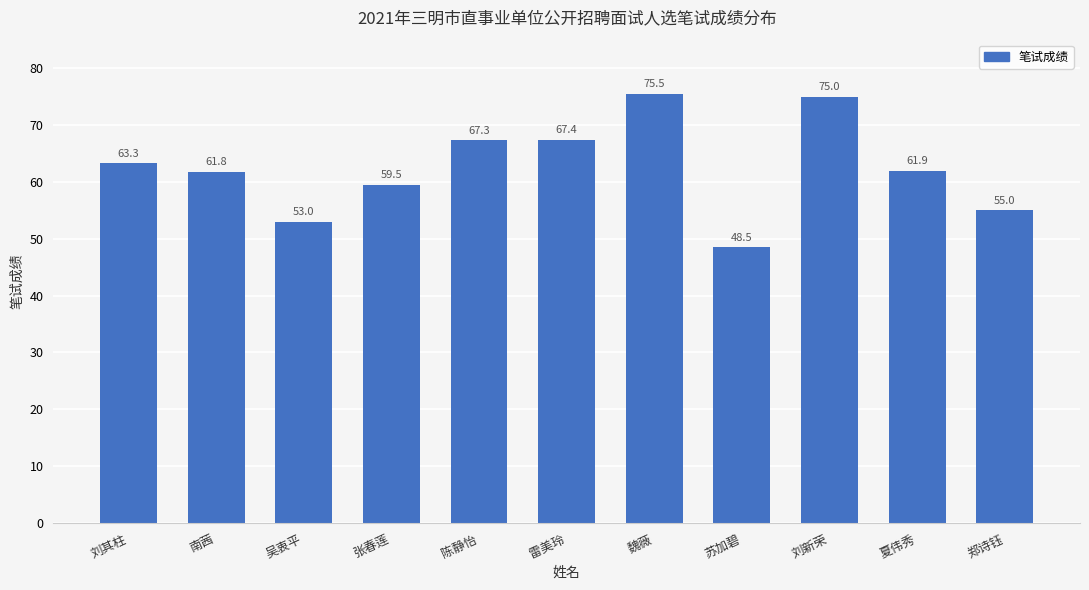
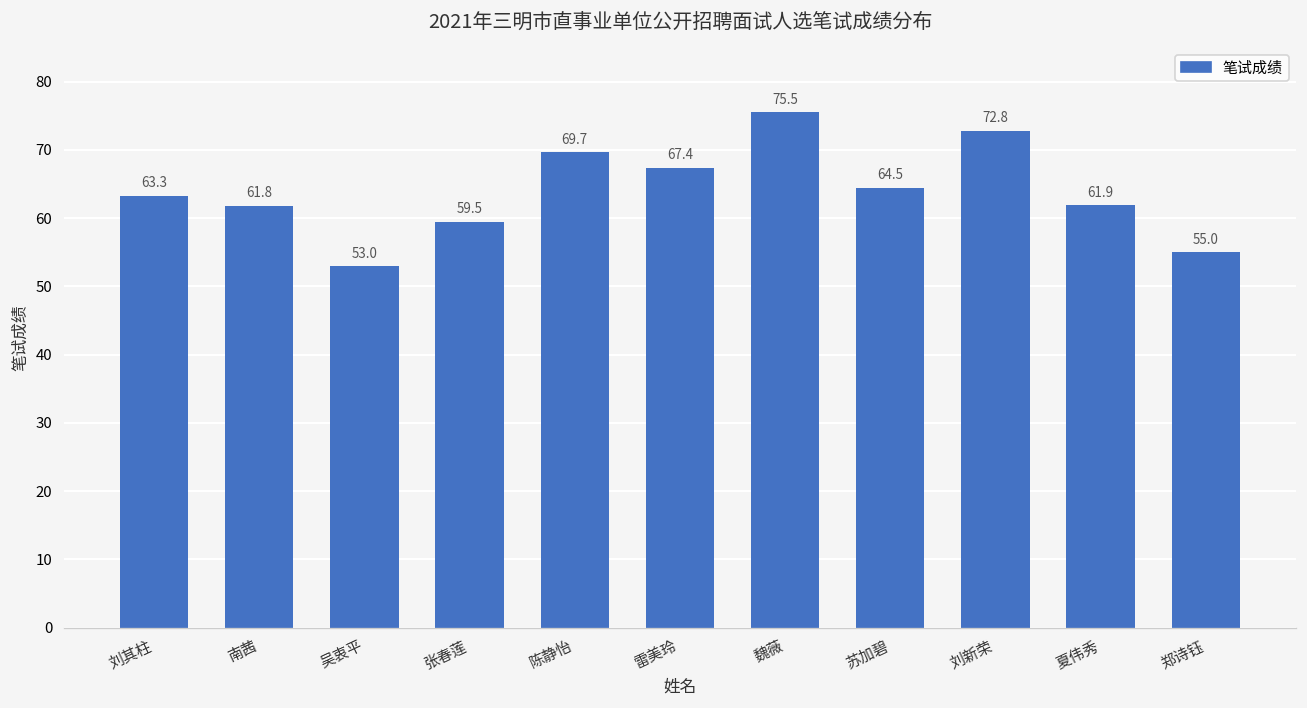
陈静怡: 67.3 -> 69.7
苏加碧: 48.5 -> 64.5
刘新荣: 75.0 -> 72.8
